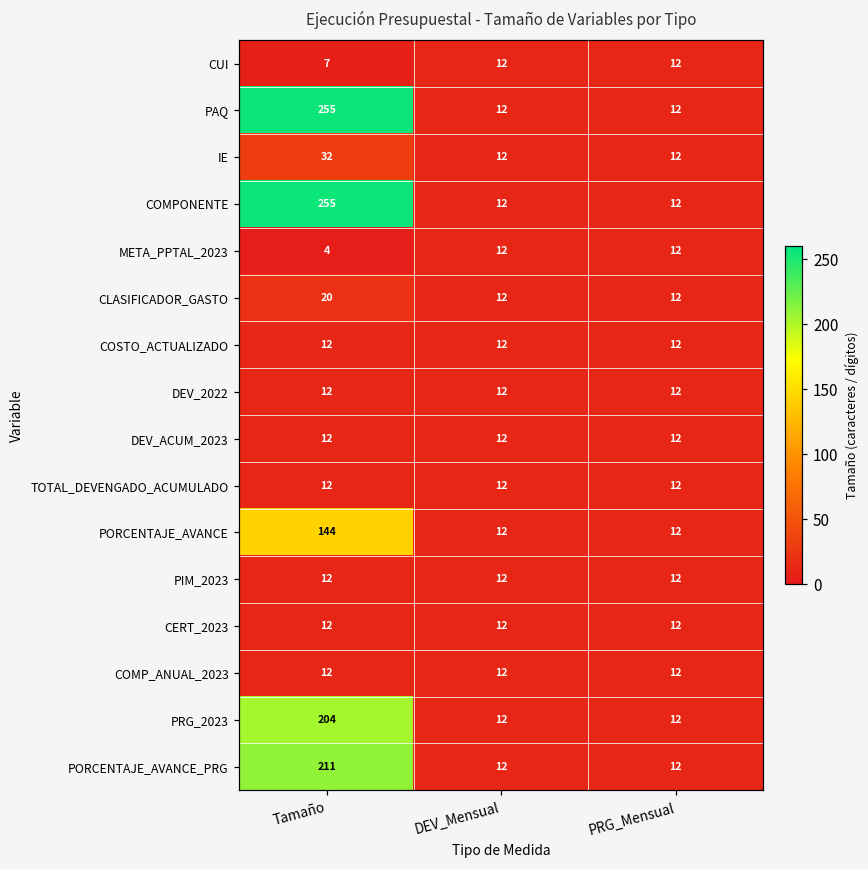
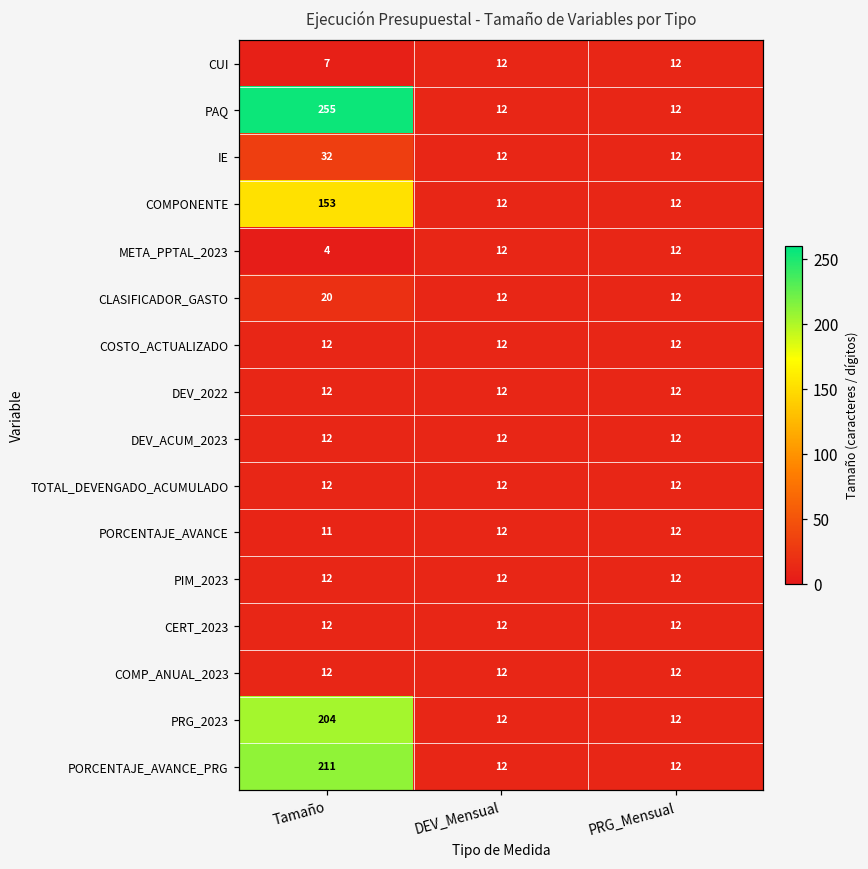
COMPONENTE, Tamaño: 255 -> 153
PORCENTAJE_AVANCE, Tamaño: 144 -> 11
